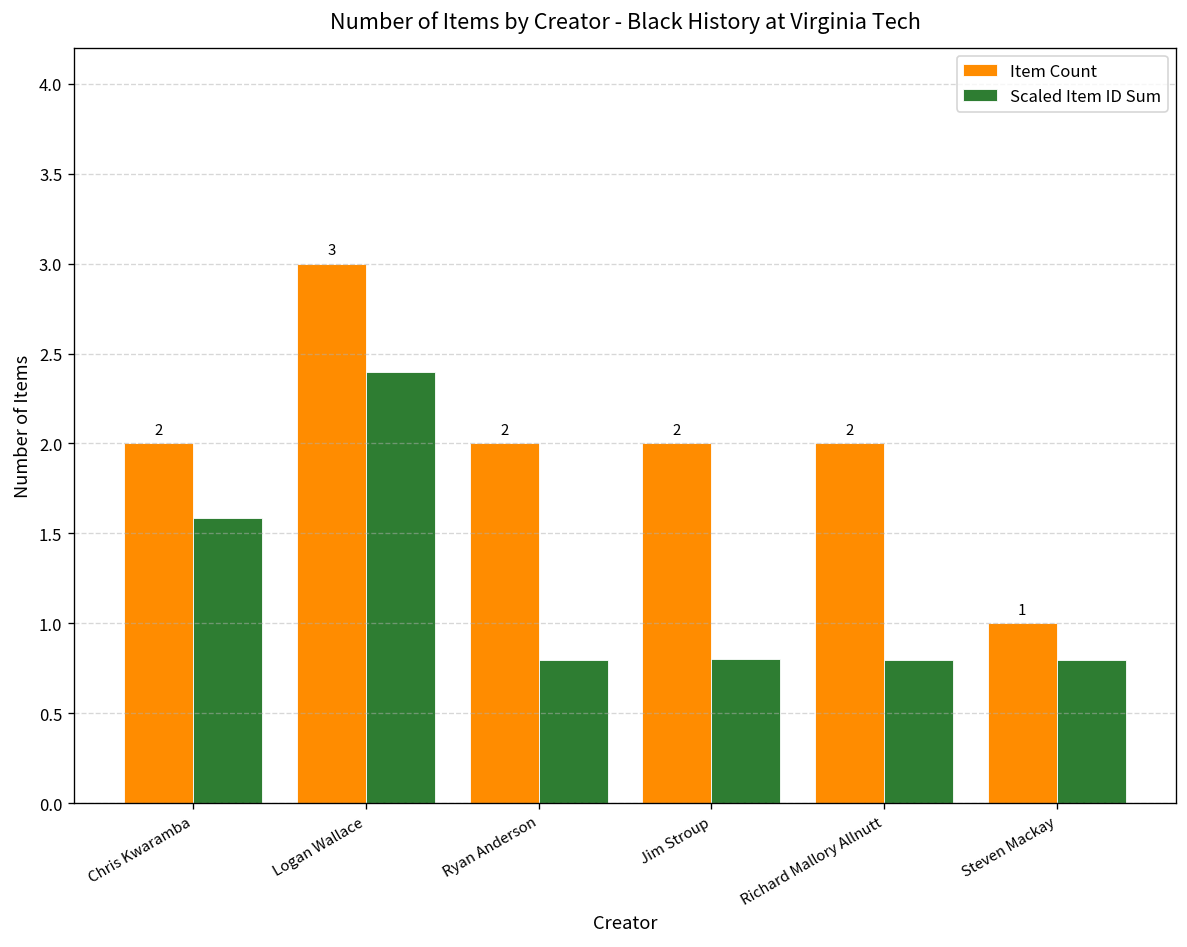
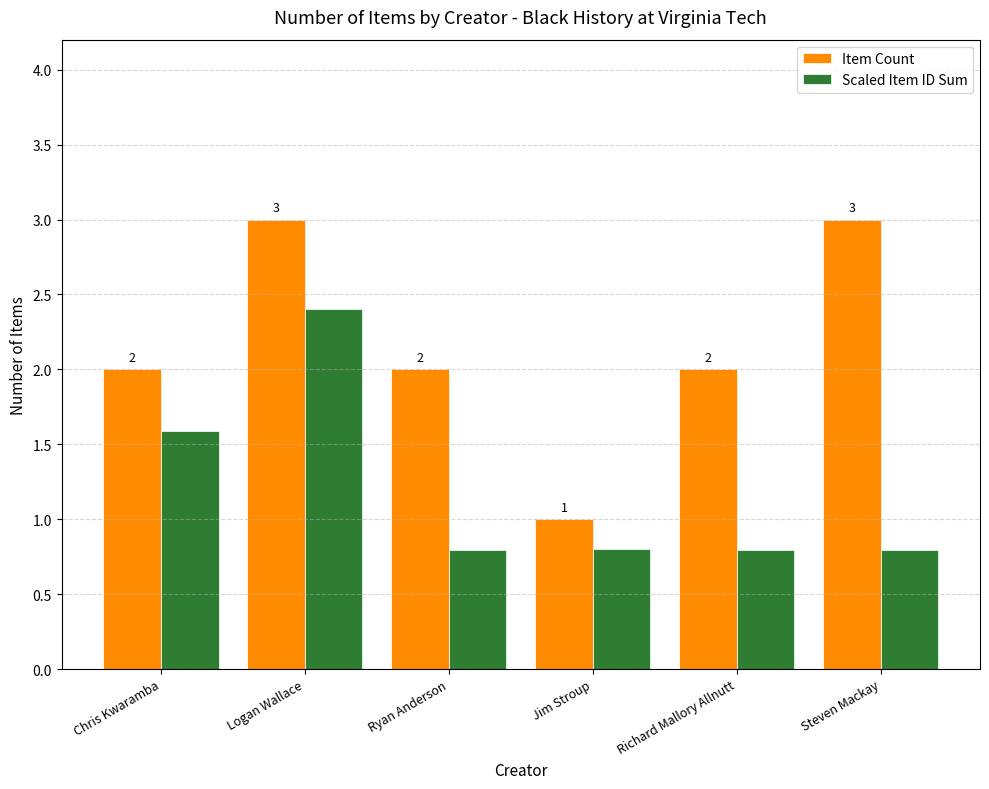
Item Count, Jim Stroup: 2 -> 1
Item Count, Steven Mackay: 1 -> 3
